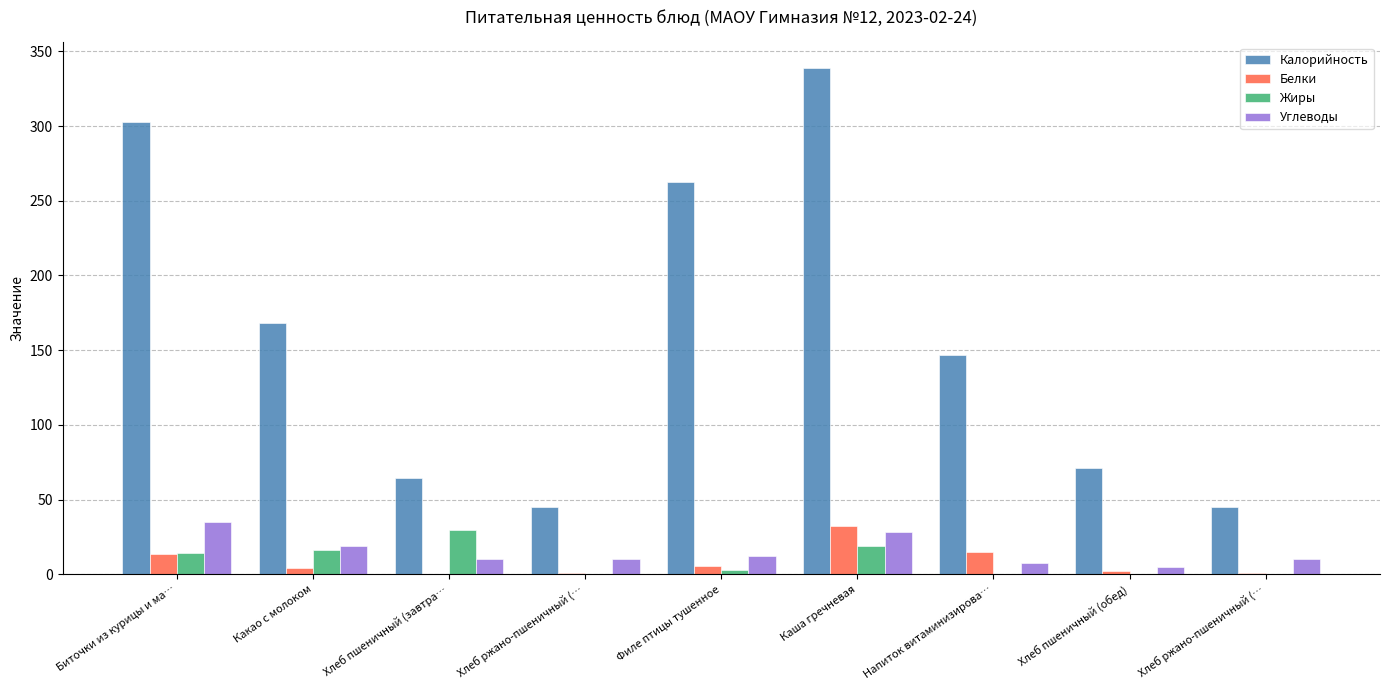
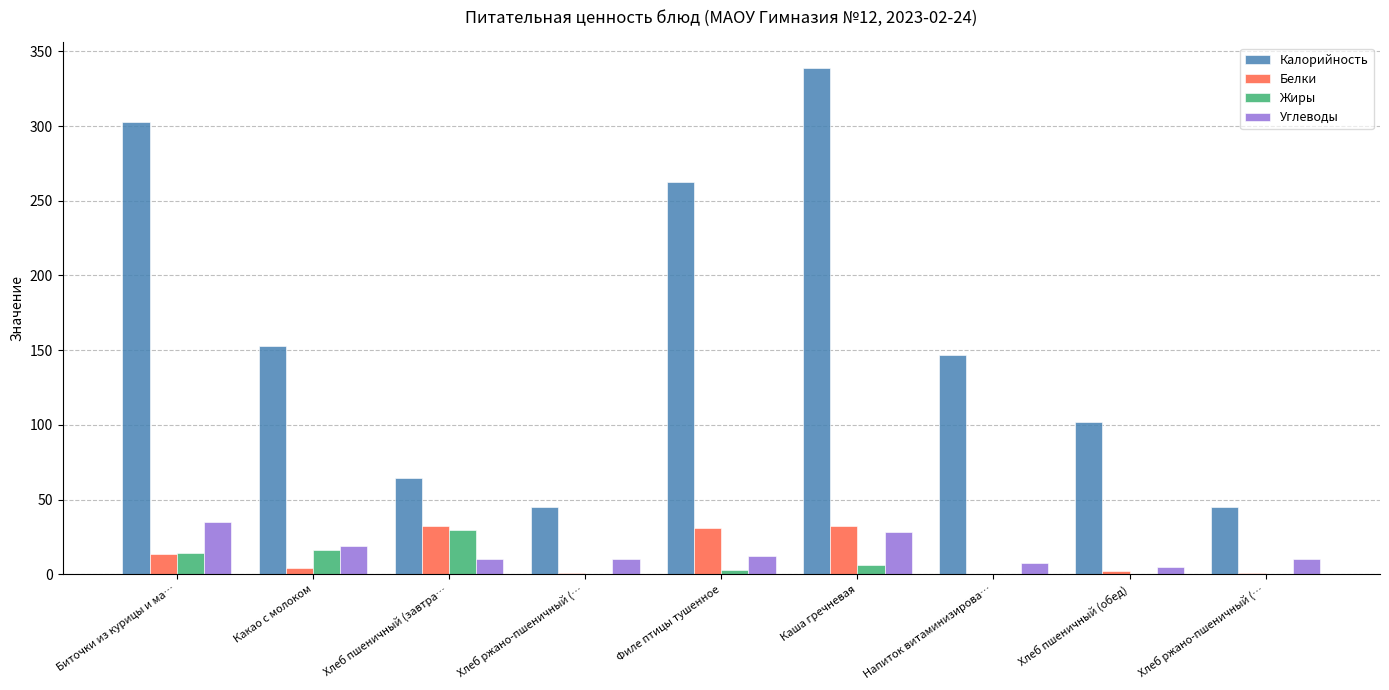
Калорийность, Какао с молоком: 168 -> 153
Белки, Хлеб пшеничный (завтра…: 0 -> 33
Белки, Филе птицы тушенное: 6 -> 31
Жиры, Каша гречневая: 19 -> 6
Белки, Напиток витаминизирова…: 15 -> 0
Калорийность, Хлеб пшеничный (обед): 71 -> 102
